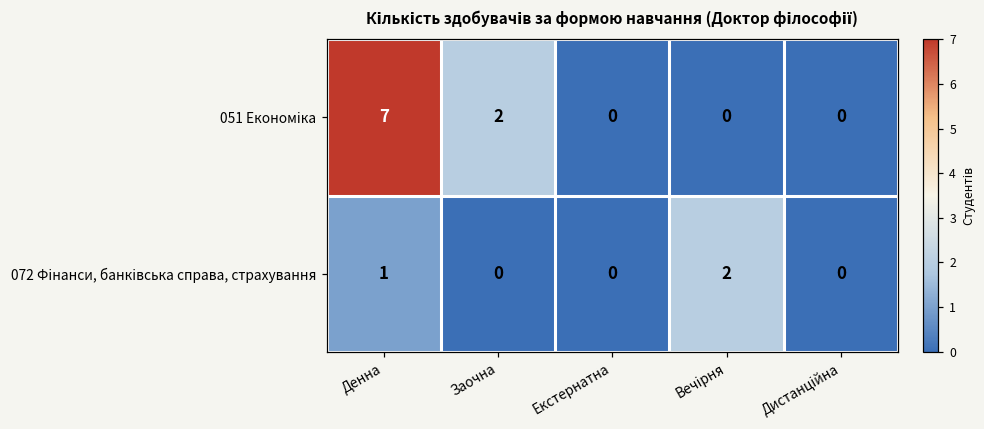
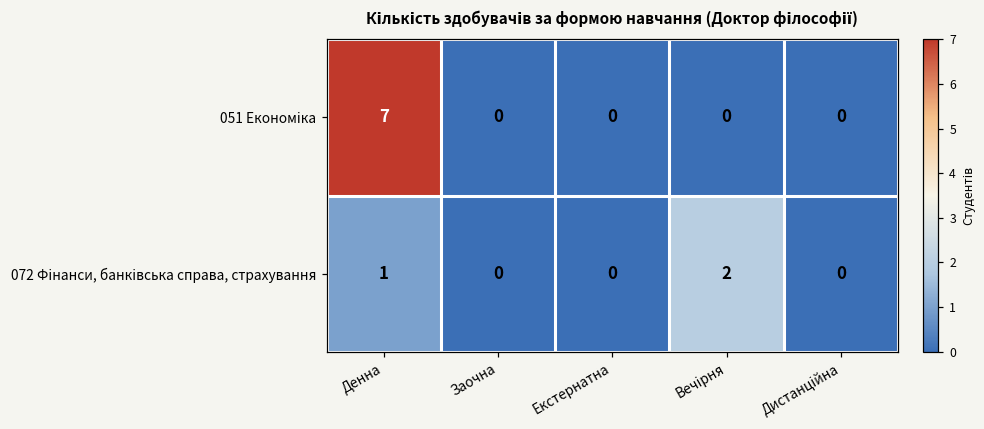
051 Економіка, Заочна: 2 -> 0
